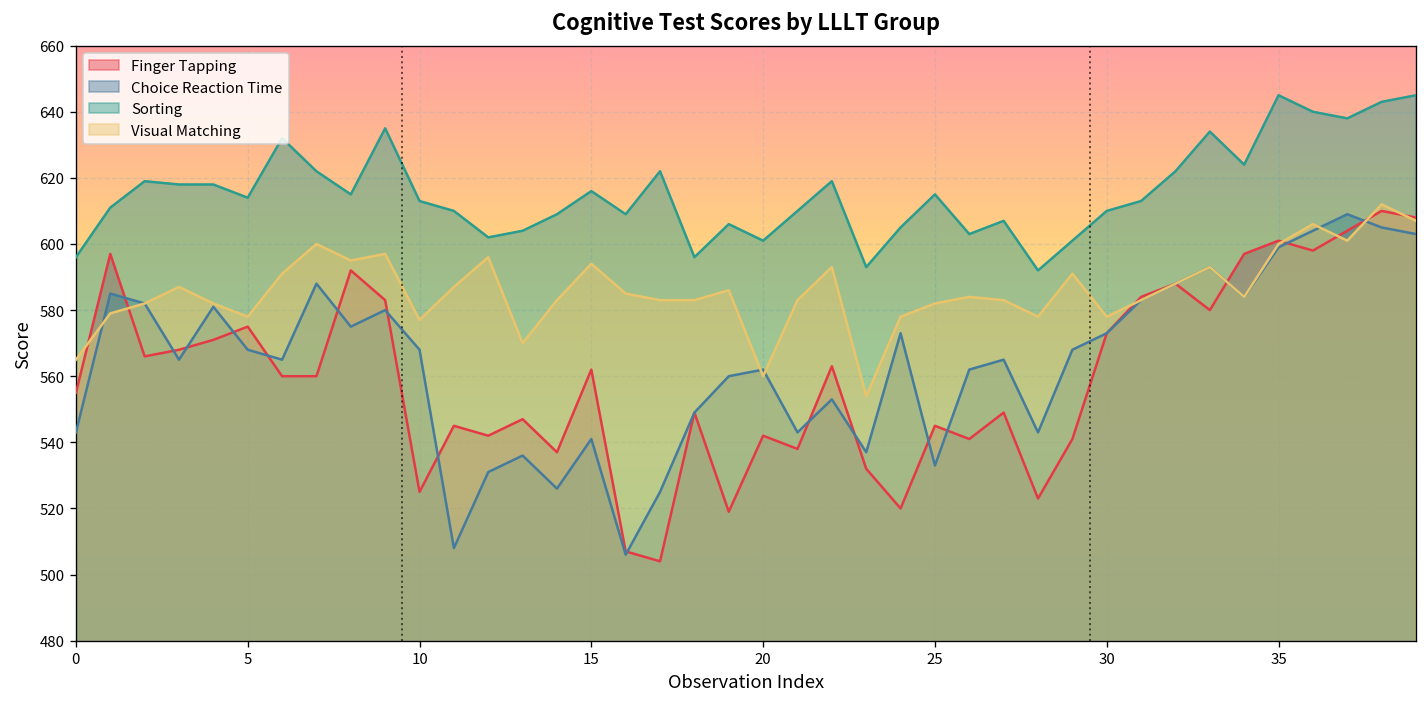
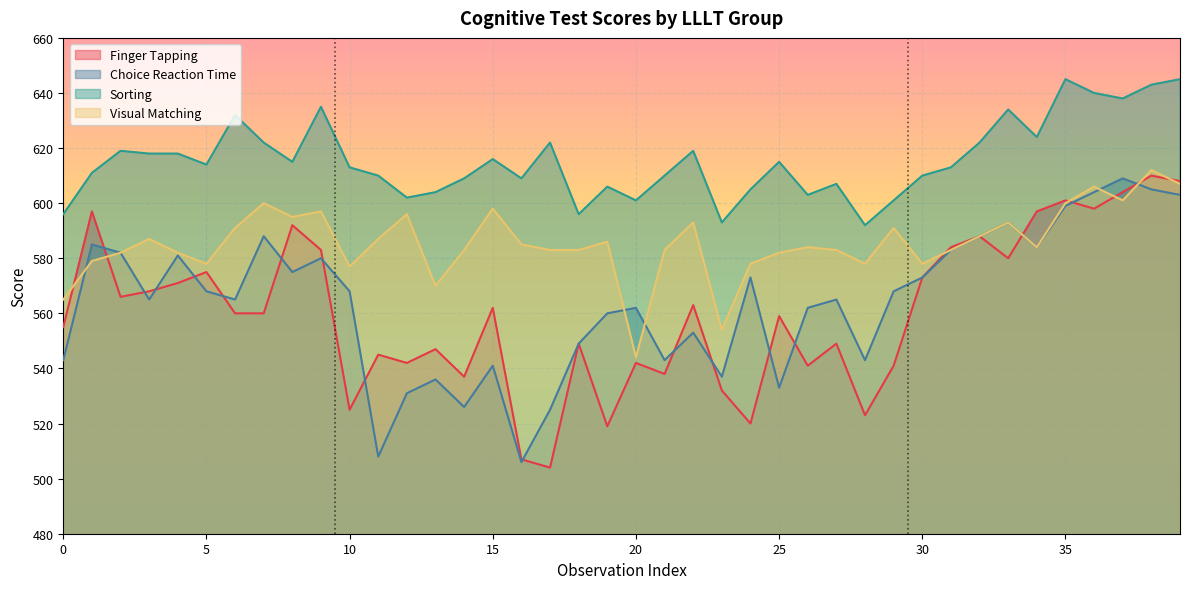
Visual Matching, 15: 594 -> 598
Visual Matching, 20: 560 -> 544
Finger Tapping, 25: 545 -> 559
